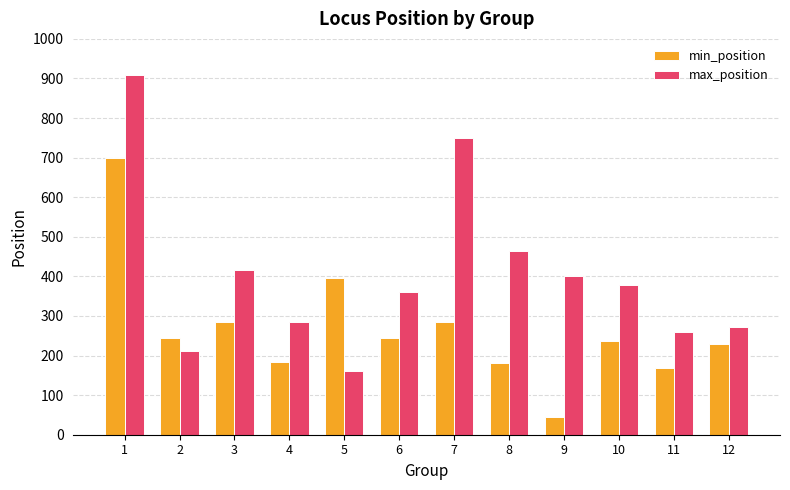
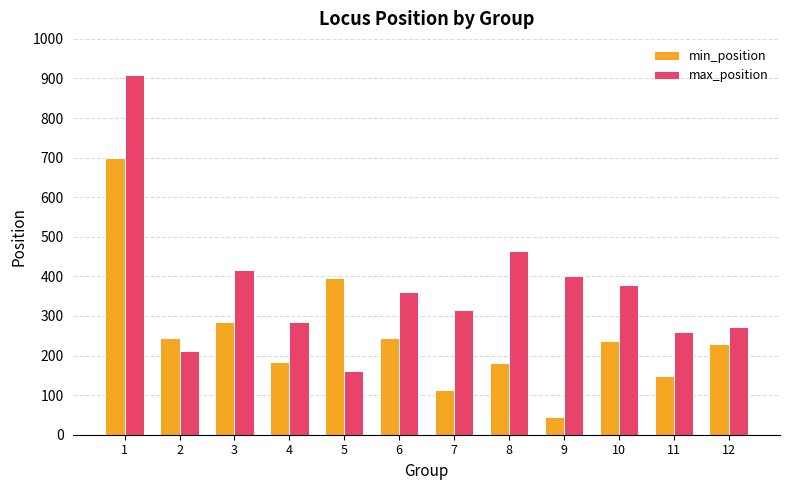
min_position, 7: 290 -> 110
max_position, 7: 750 -> 320
min_position, 11: 170 -> 150
